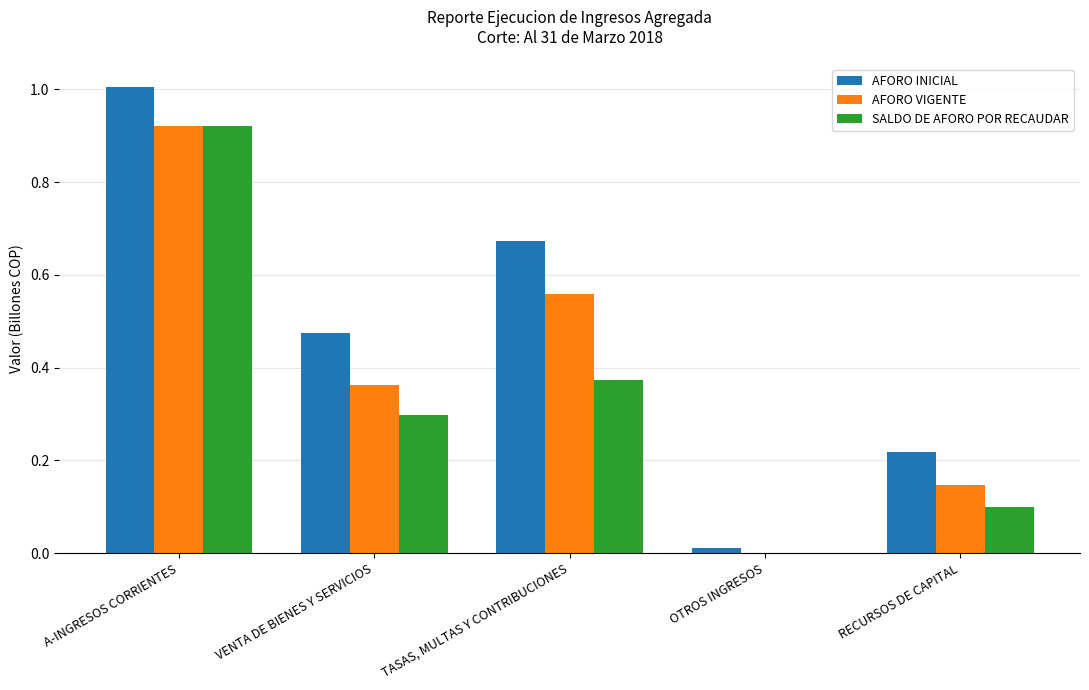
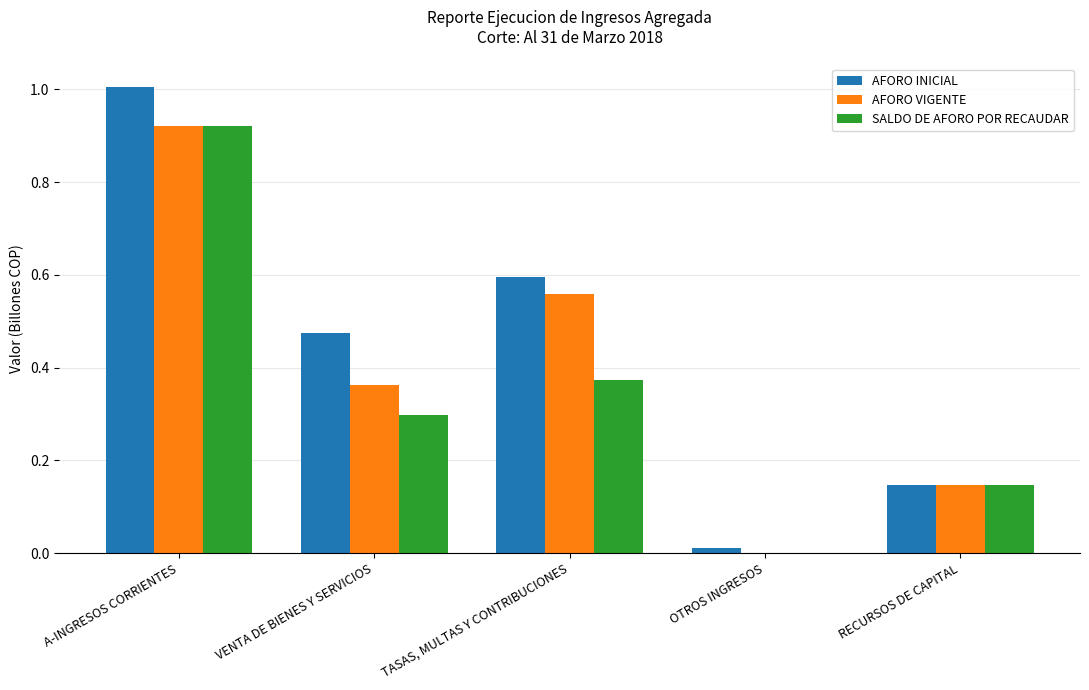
AFORO INICIAL, TASAS, MULTAS Y CONTRIBUCIONES: 0.67 -> 0.59
AFORO INICIAL, RECURSOS DE CAPITAL: 0.22 -> 0.15
SALDO DE AFORO POR RECAUDAR, RECURSOS DE CAPITAL: 0.10 -> 0.15
